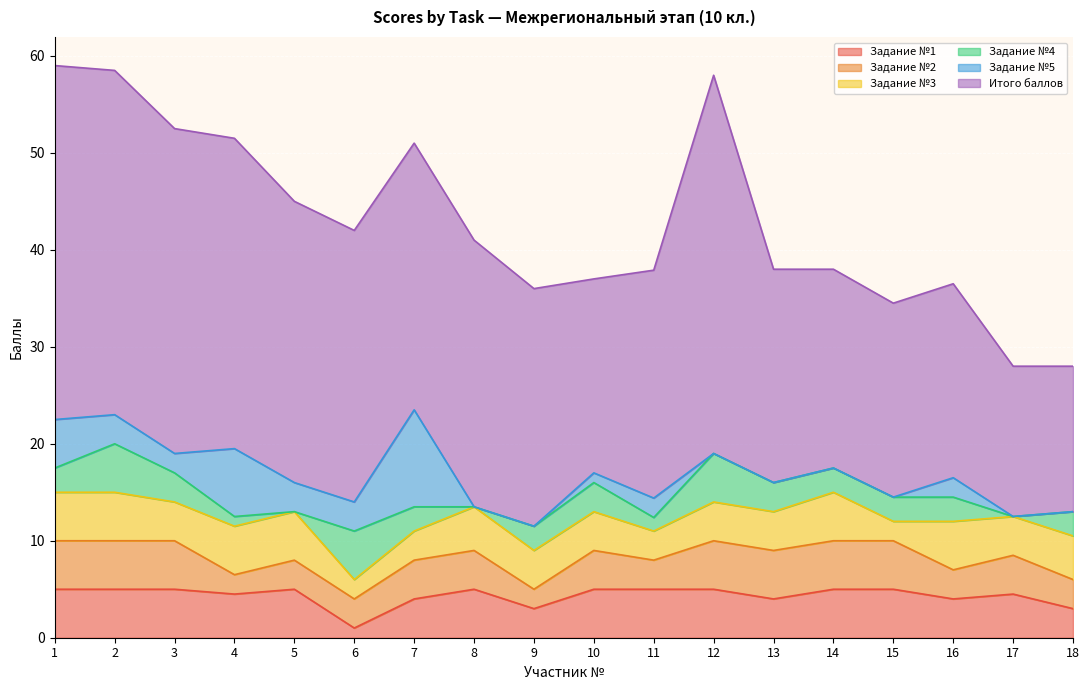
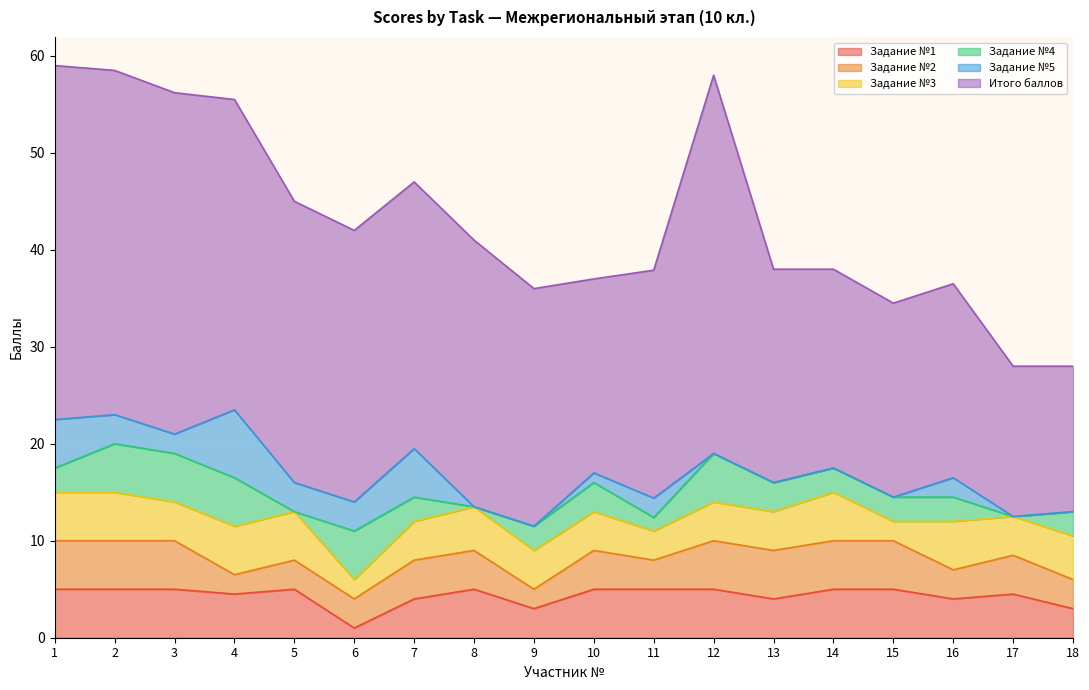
Задание №4, 3: 3 -> 5
Итого баллов, 3: 34 -> 35
Задание №4, 4: 1 -> 5
Задание №3, 7: 3 -> 4
Задание №5, 7: 10 -> 5
